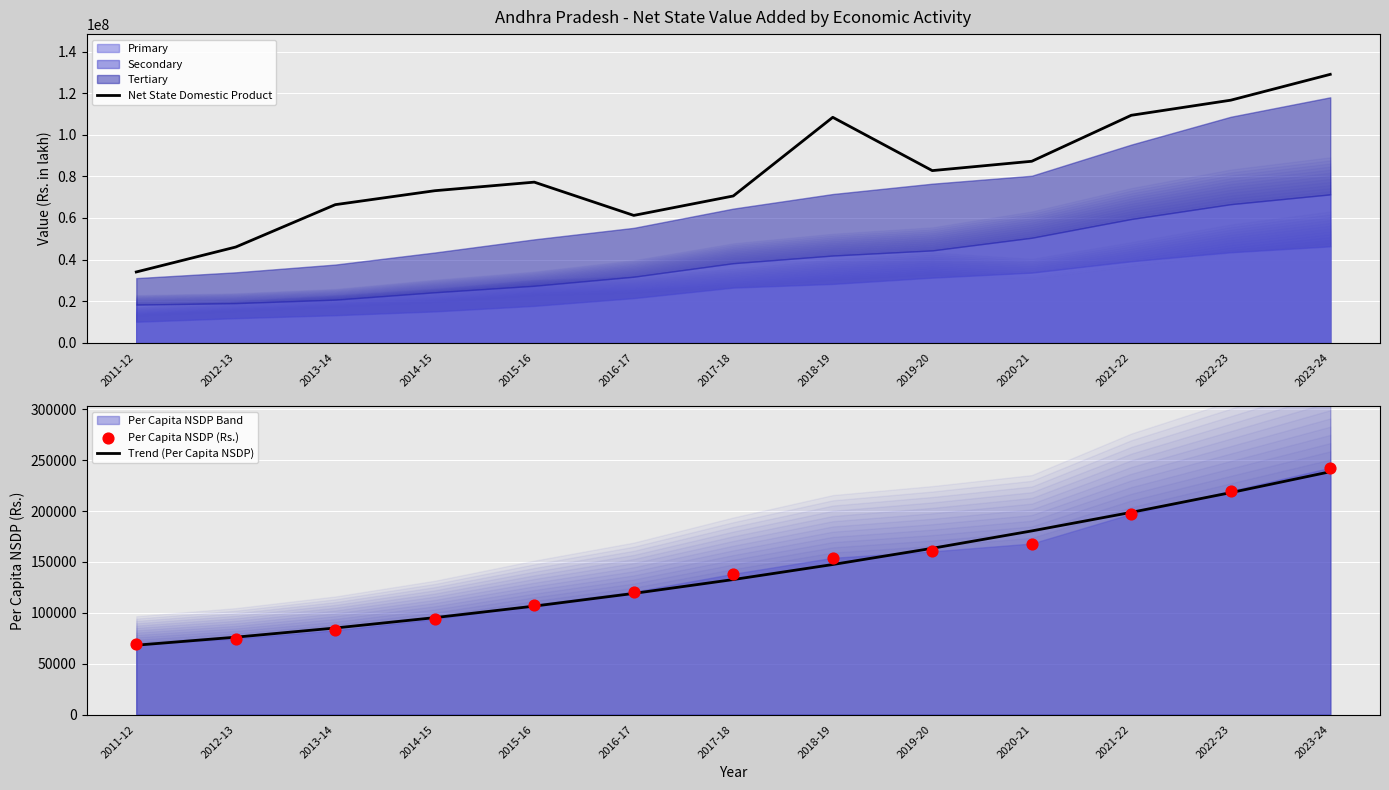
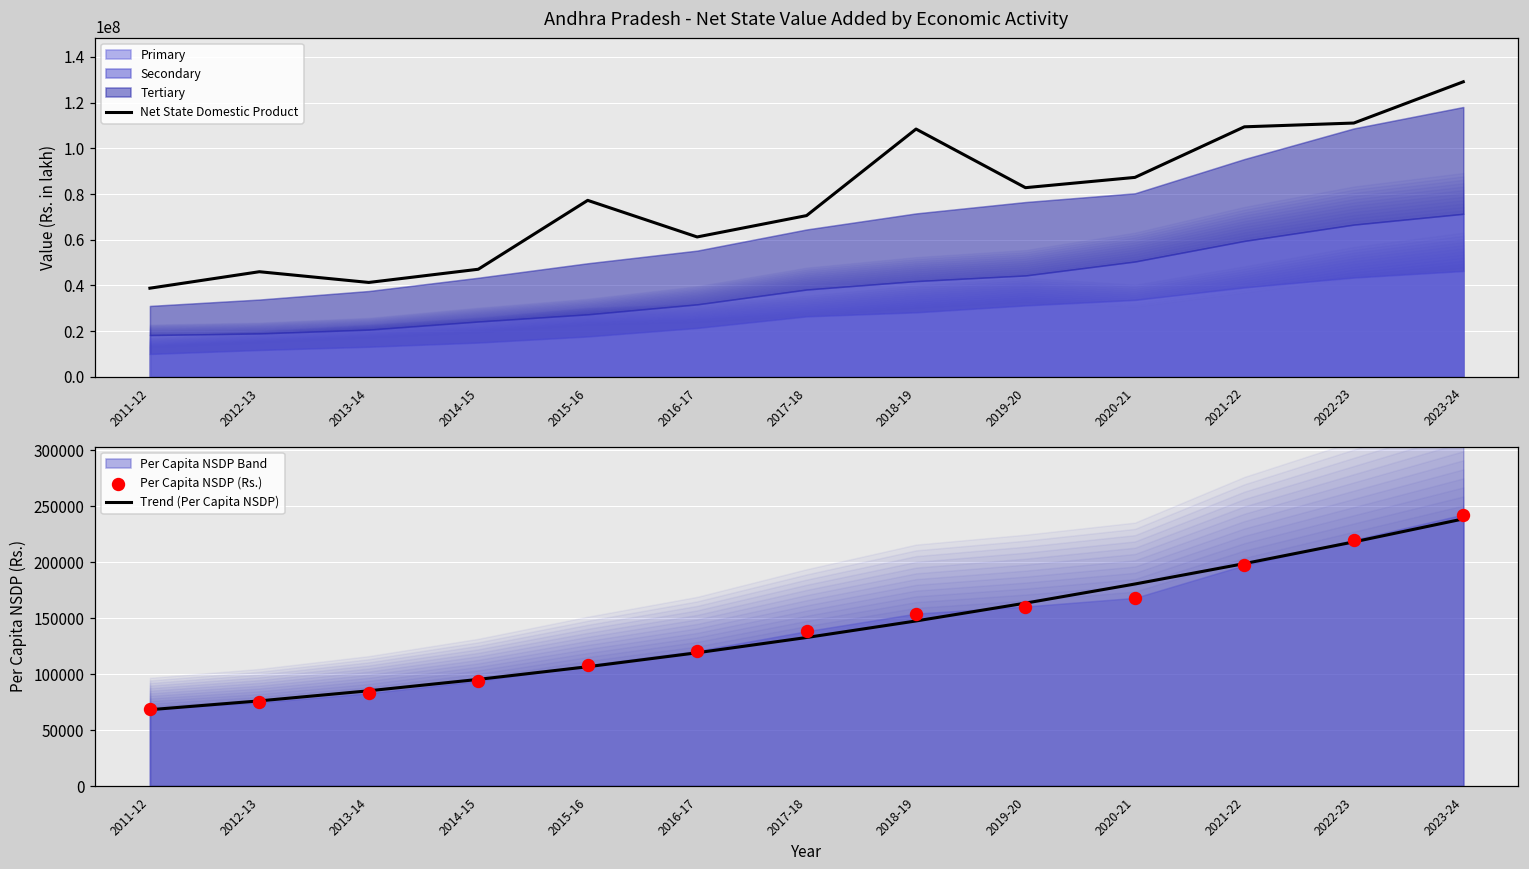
Andhra Pradesh - Net State Value Added by Economic Activity, Net State Domestic Product, 2011-12: 34000000 -> 39000000
Andhra Pradesh - Net State Value Added by Economic Activity, Net State Domestic Product, 2013-14: 66000000 -> 41000000
Andhra Pradesh - Net State Value Added by Economic Activity, Net State Domestic Product, 2014-15: 73000000 -> 47000000
Andhra Pradesh - Net State Value Added by Economic Activity, Net State Domestic Product, 2022-23: 117000000 -> 111000000
